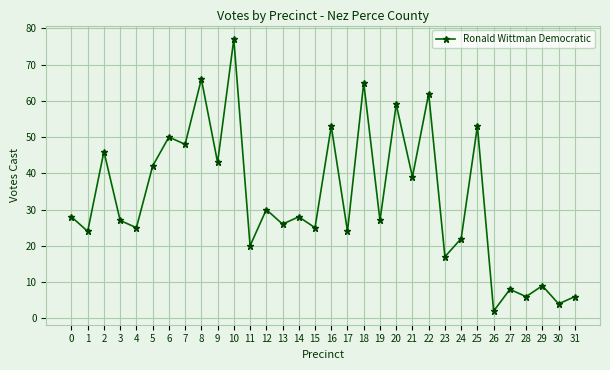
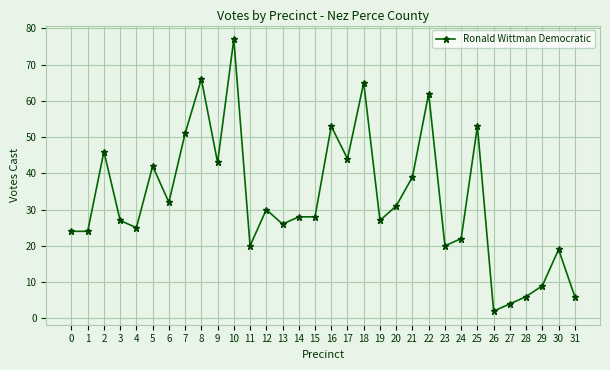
0: 28 -> 24
6: 50 -> 32
7: 48 -> 51
15: 25 -> 28
17: 24 -> 44
20: 59 -> 31
23: 17 -> 20
27: 8 -> 4
30: 4 -> 19
